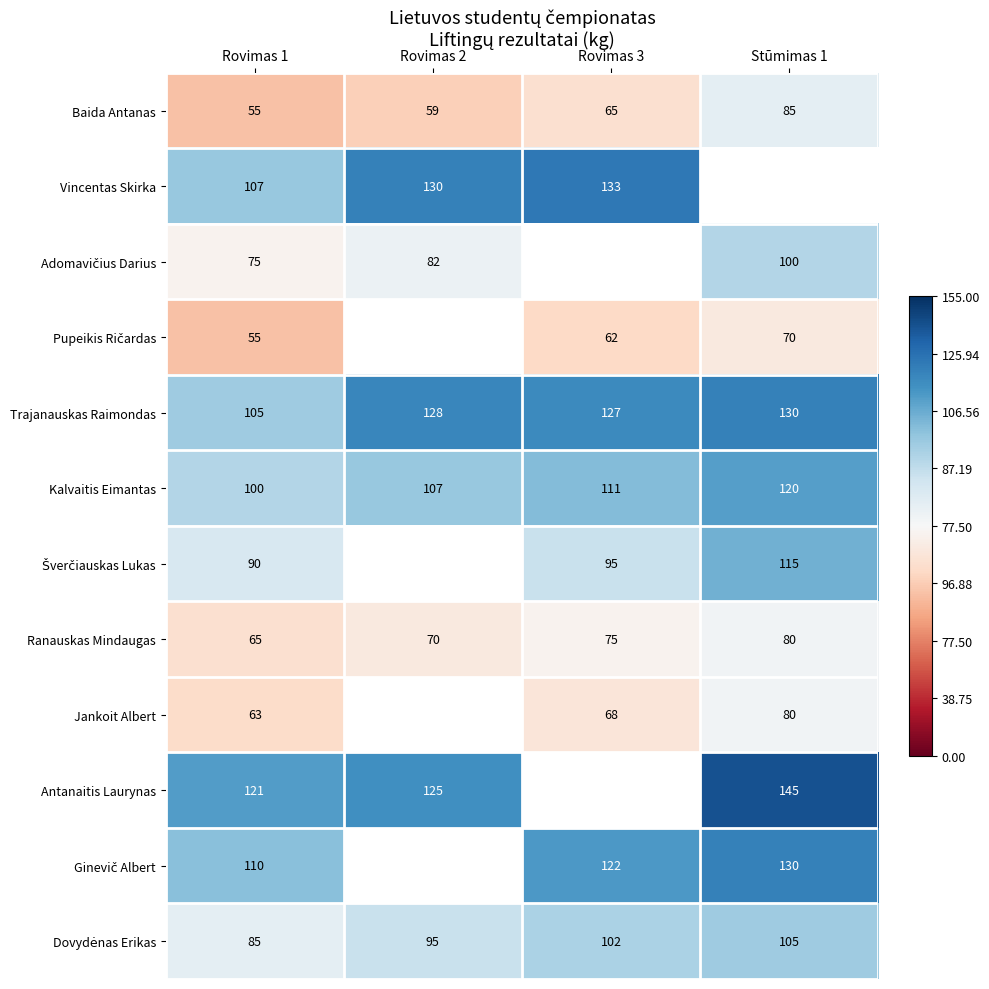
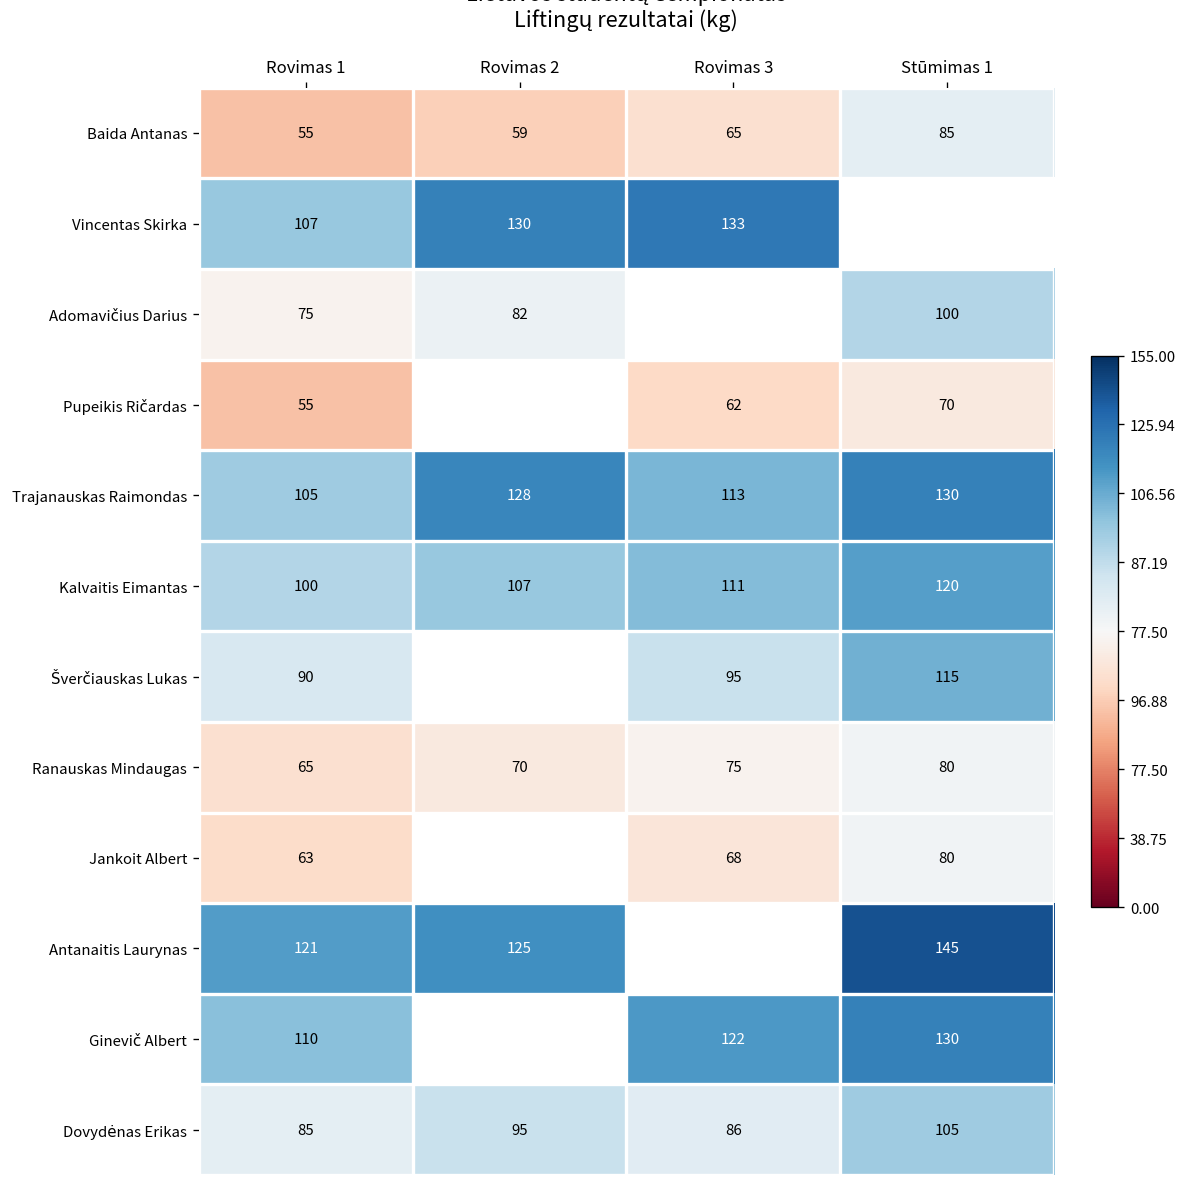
Trajanauskas Raimondas, Rovimas 3: 127 -> 113
Dovydėnas Erikas, Rovimas 3: 102 -> 86
